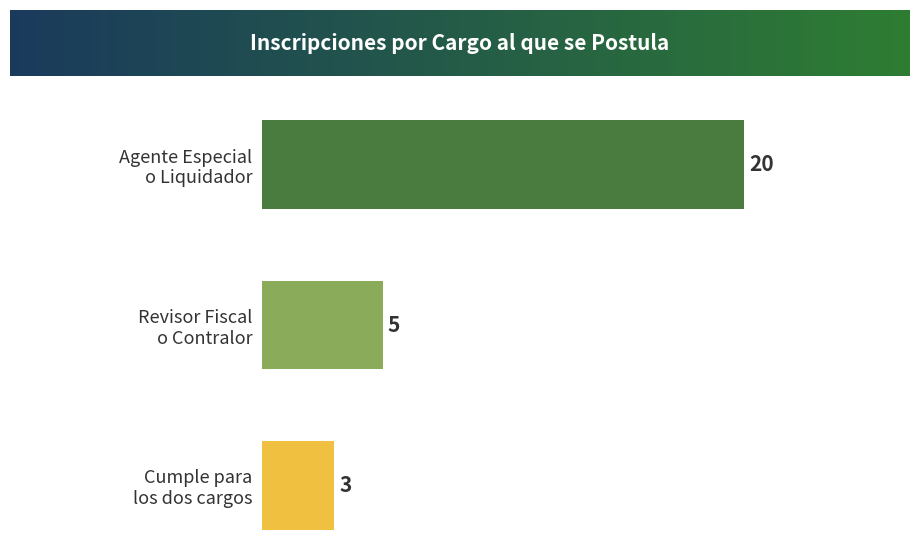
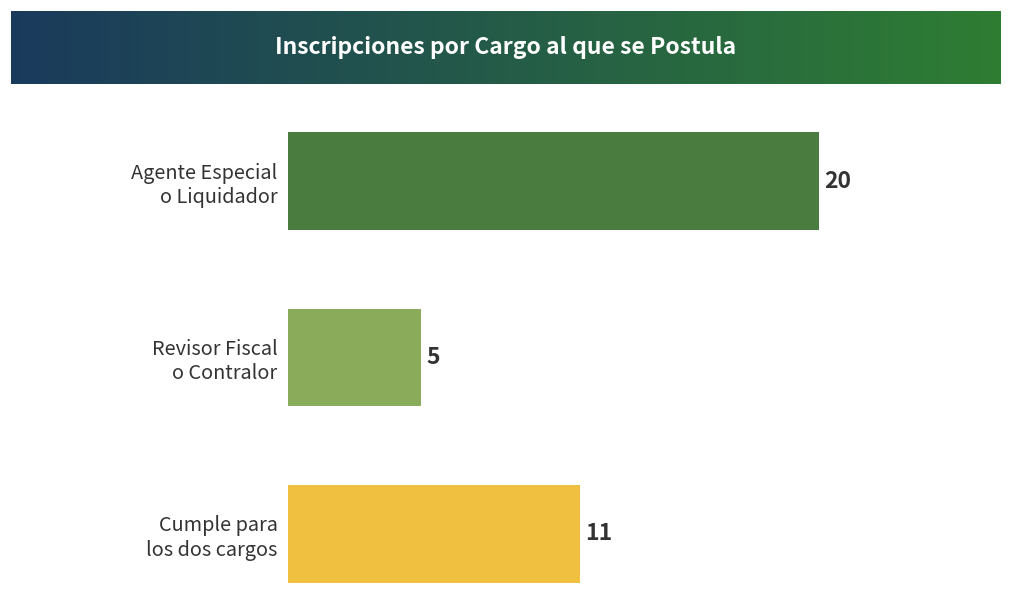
Cumple para los dos cargos: 3 -> 11
